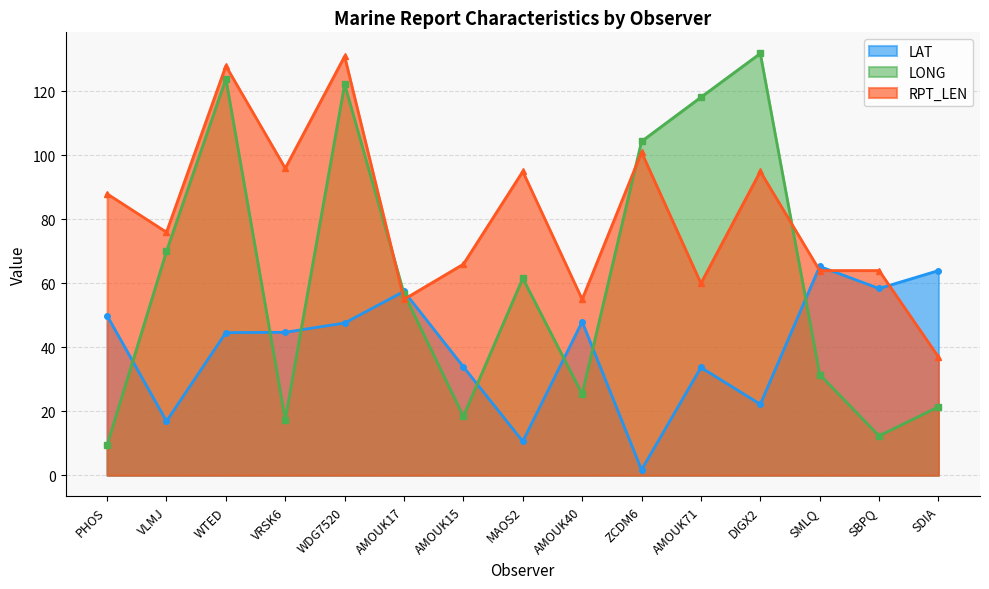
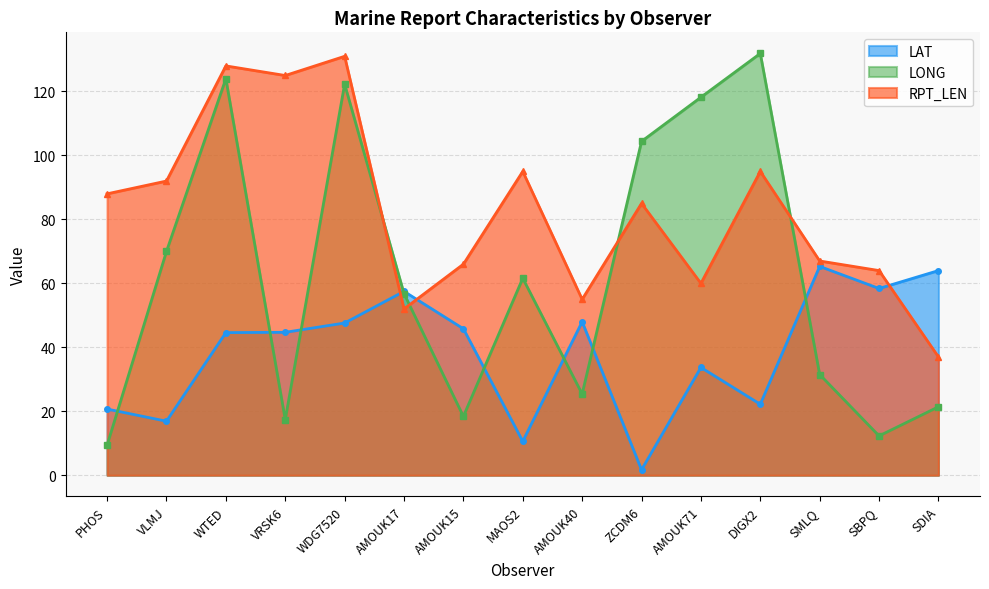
LAT, PHOS: 50 -> 21
RPT_LEN, VLMJ: 76 -> 92
RPT_LEN, VRSK6: 96 -> 125
RPT_LEN, AMOUK17: 55 -> 52
LAT, AMOUK15: 34 -> 46
RPT_LEN, ZCDM6: 101 -> 85
RPT_LEN, SMLQ: 64 -> 67
